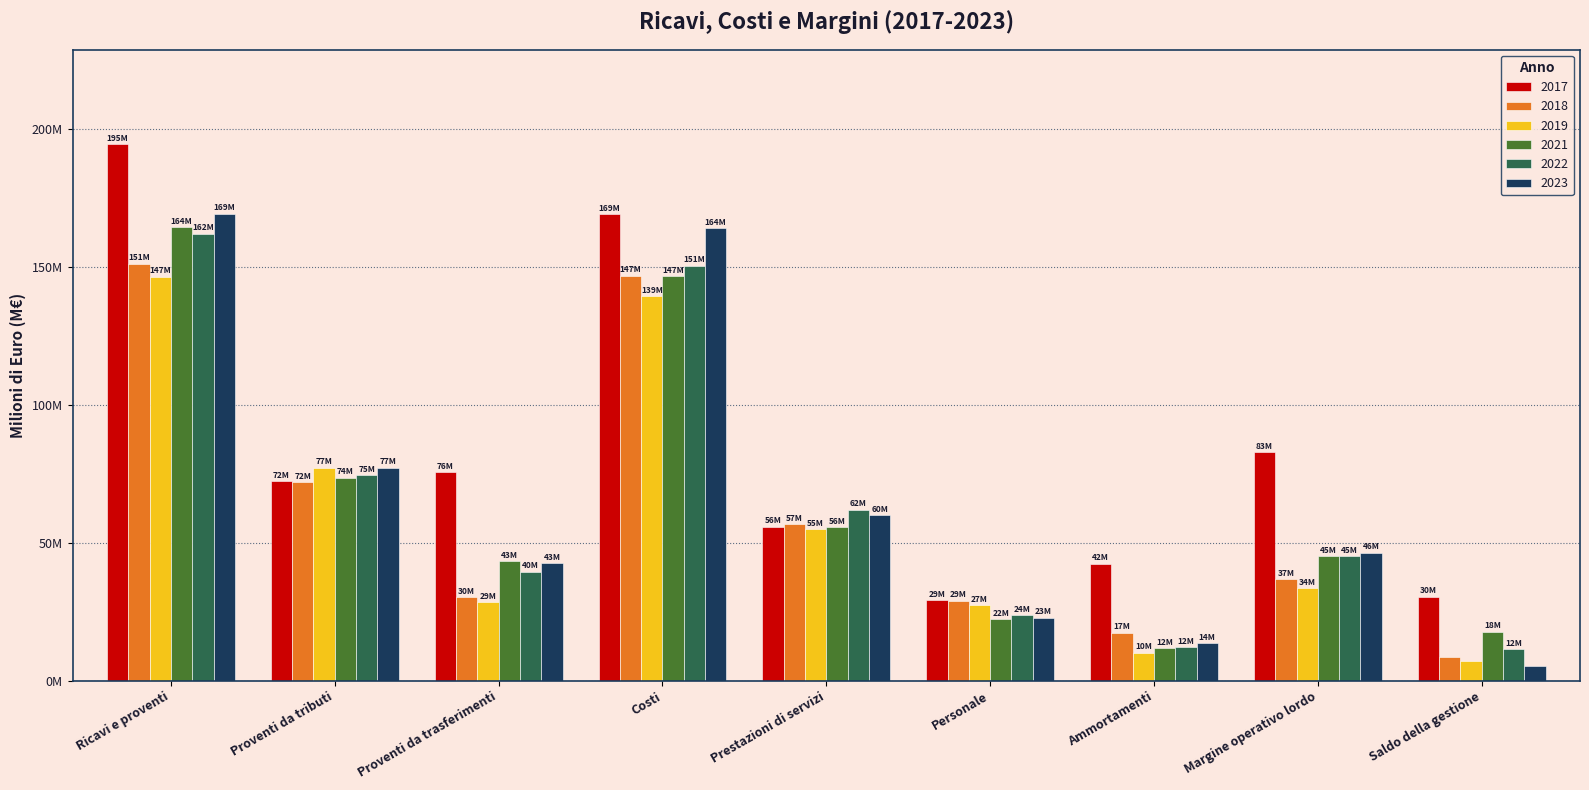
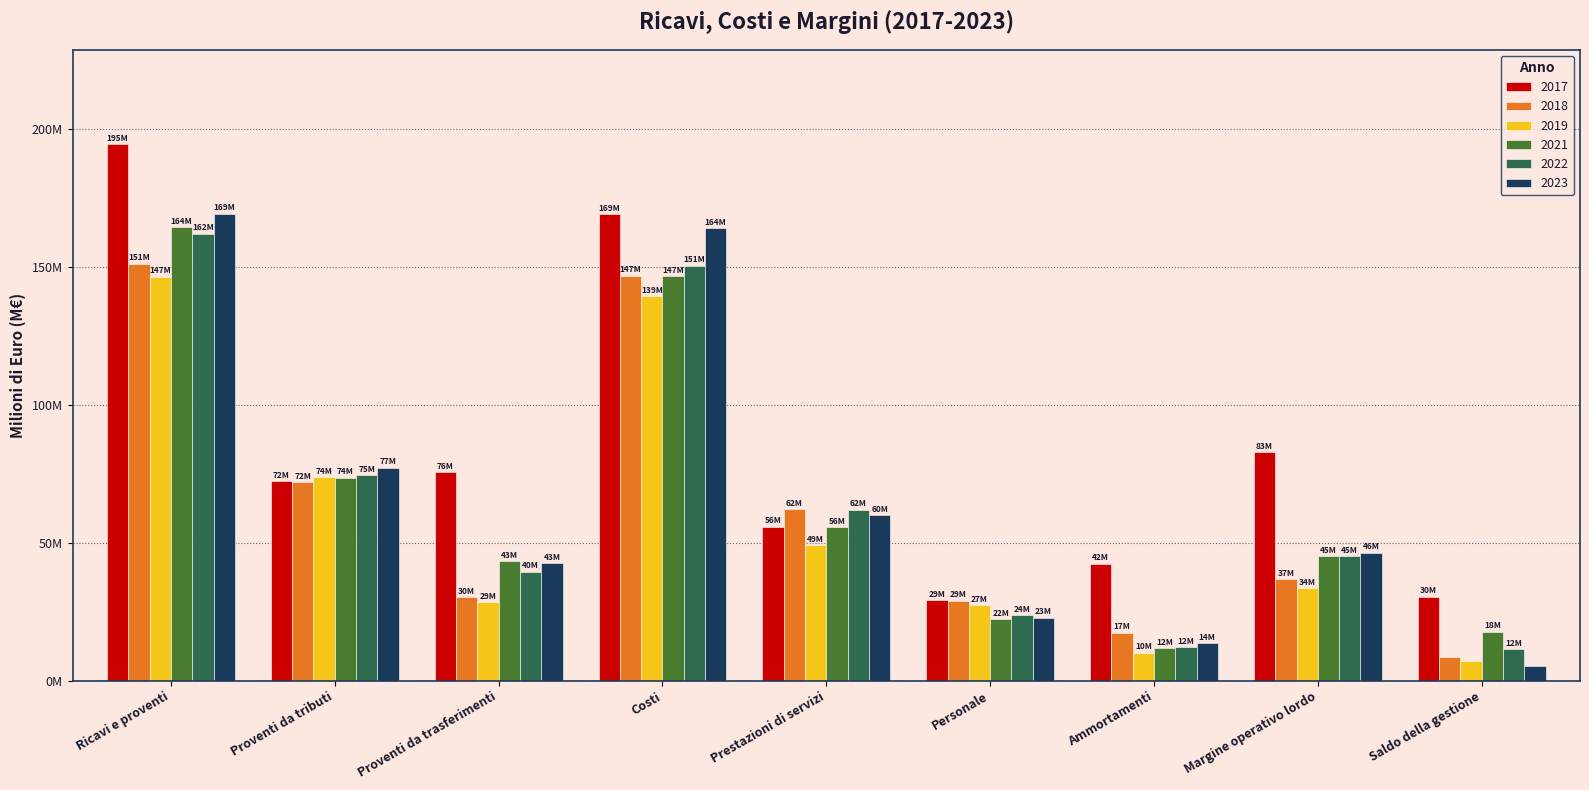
2019, Proventi da tributi: 77M -> 74M
2018, Prestazioni di servizi: 57M -> 62M
2019, Prestazioni di servizi: 55M -> 49M
